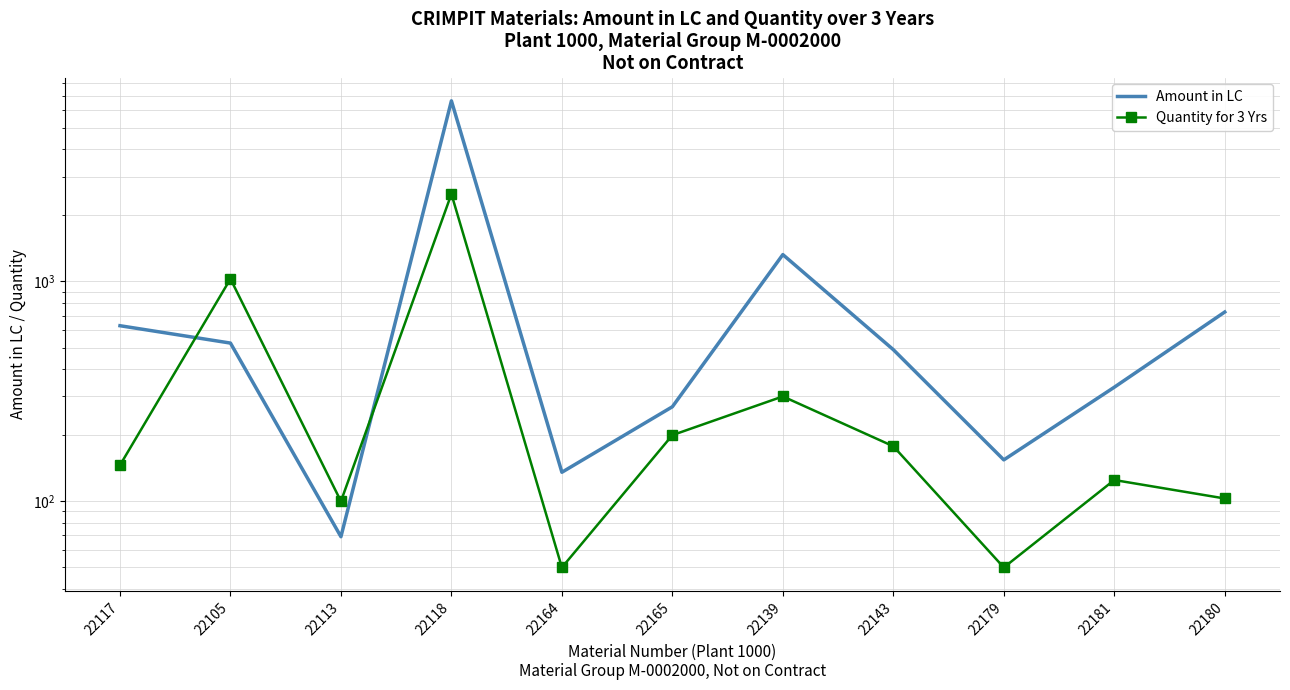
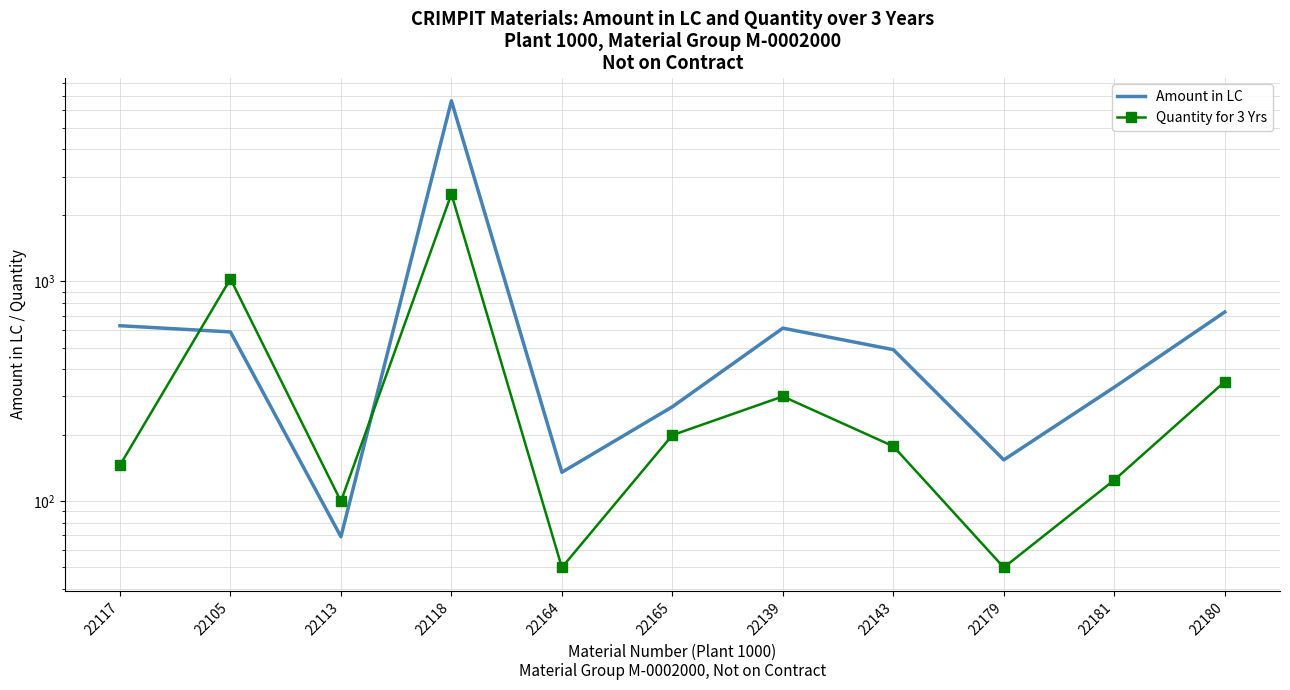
Amount in LC, 22105: 520 -> 590
Amount in LC, 22139: 1300 -> 610
Quantity for 3 Yrs, 22180: 100 -> 350
